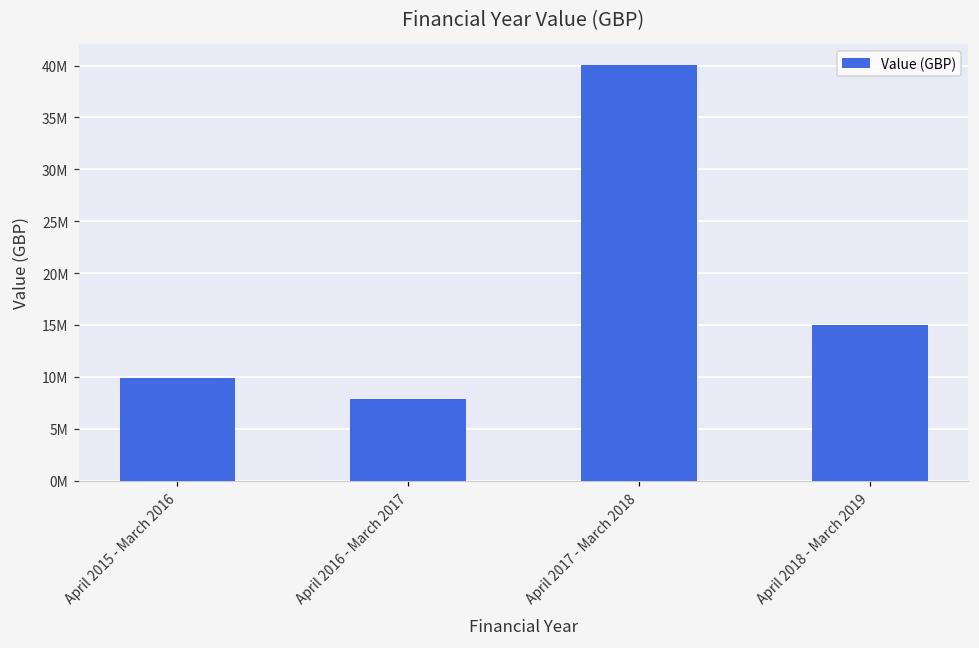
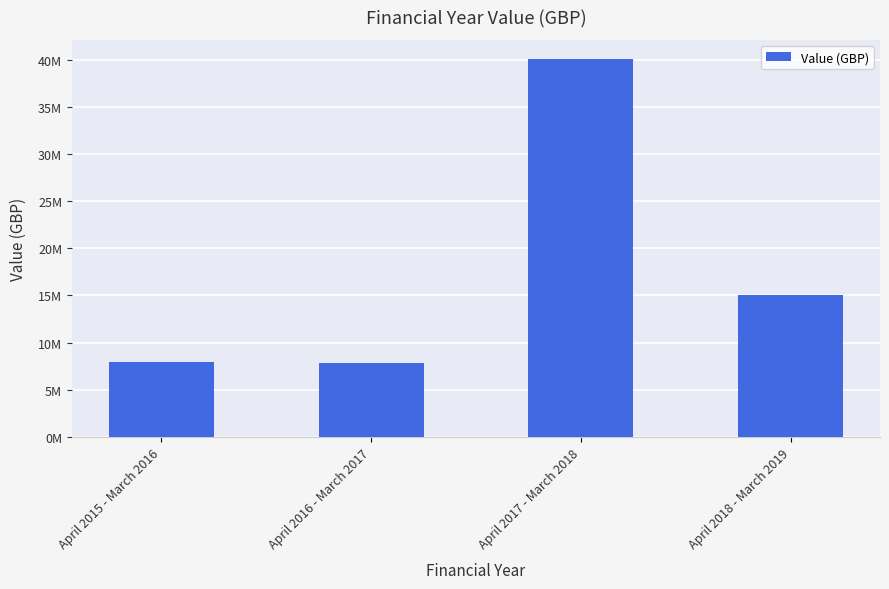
April 2015 - March 2016: 10000000 -> 8000000
